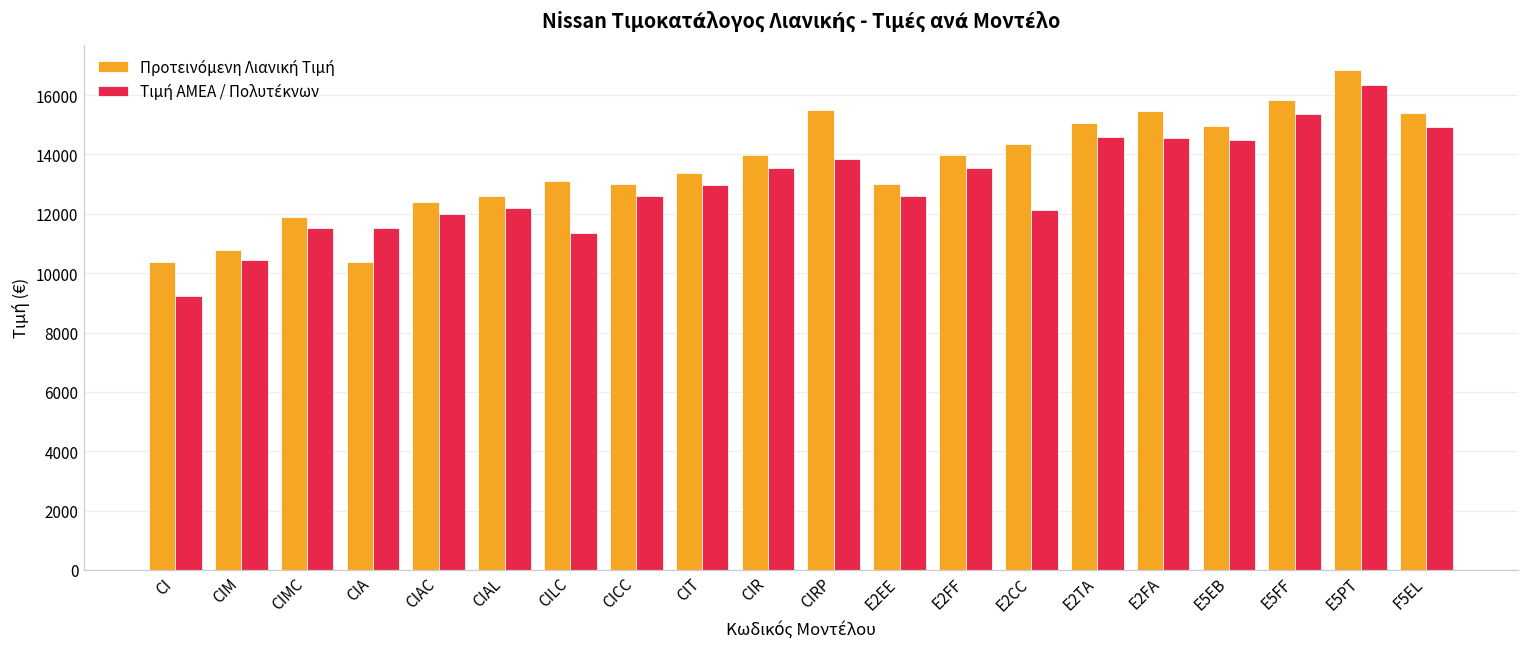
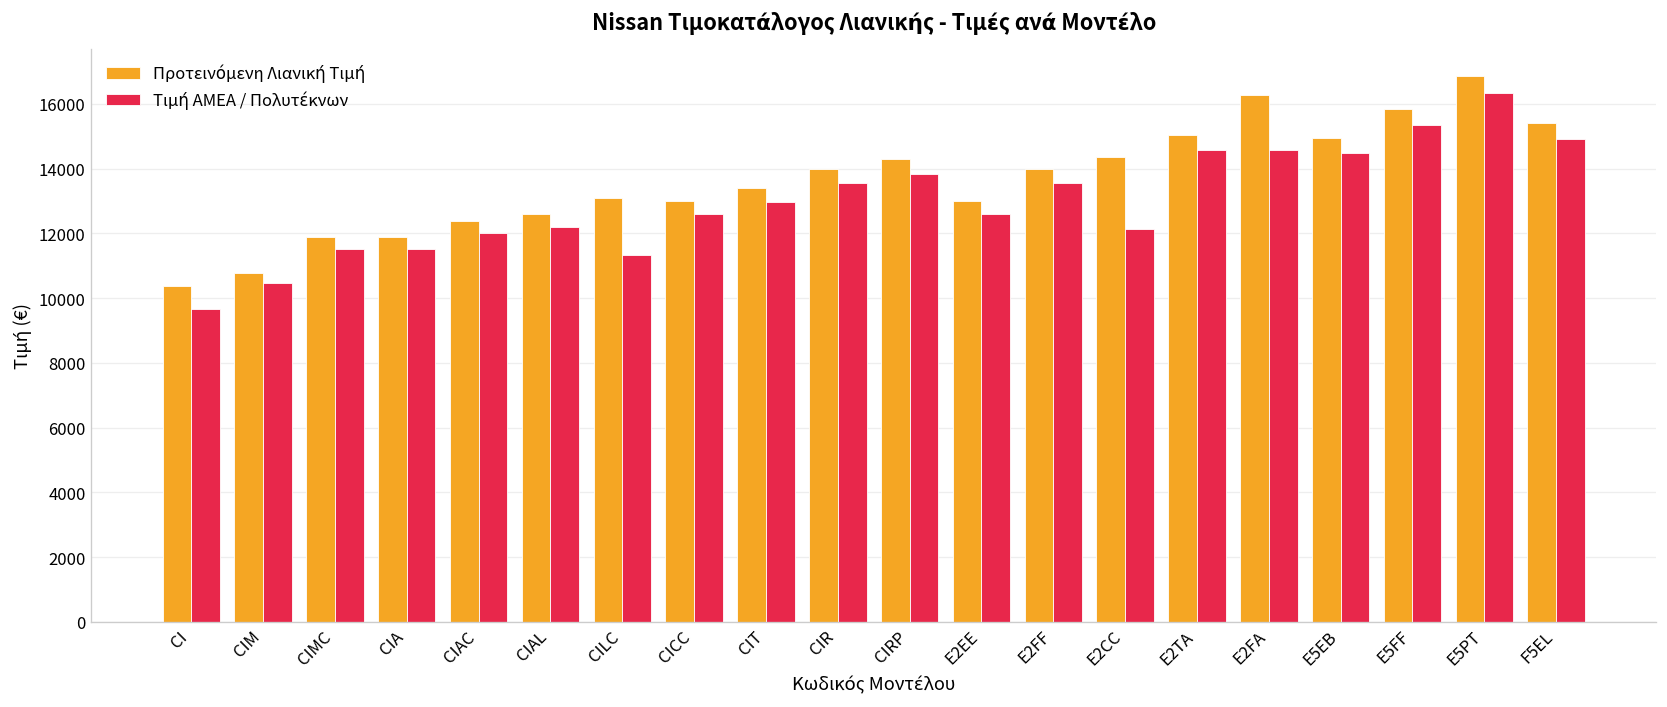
Τιμή ΑΜΕΑ / Πολυτέκνων, CI: 9200 -> 9700
Προτεινόμενη Λιανική Τιμή, CIA: 10400 -> 11900
Προτεινόμενη Λιανική Τιμή, CIRP: 15500 -> 14300
Προτεινόμενη Λιανική Τιμή, E2FA: 15500 -> 16300
